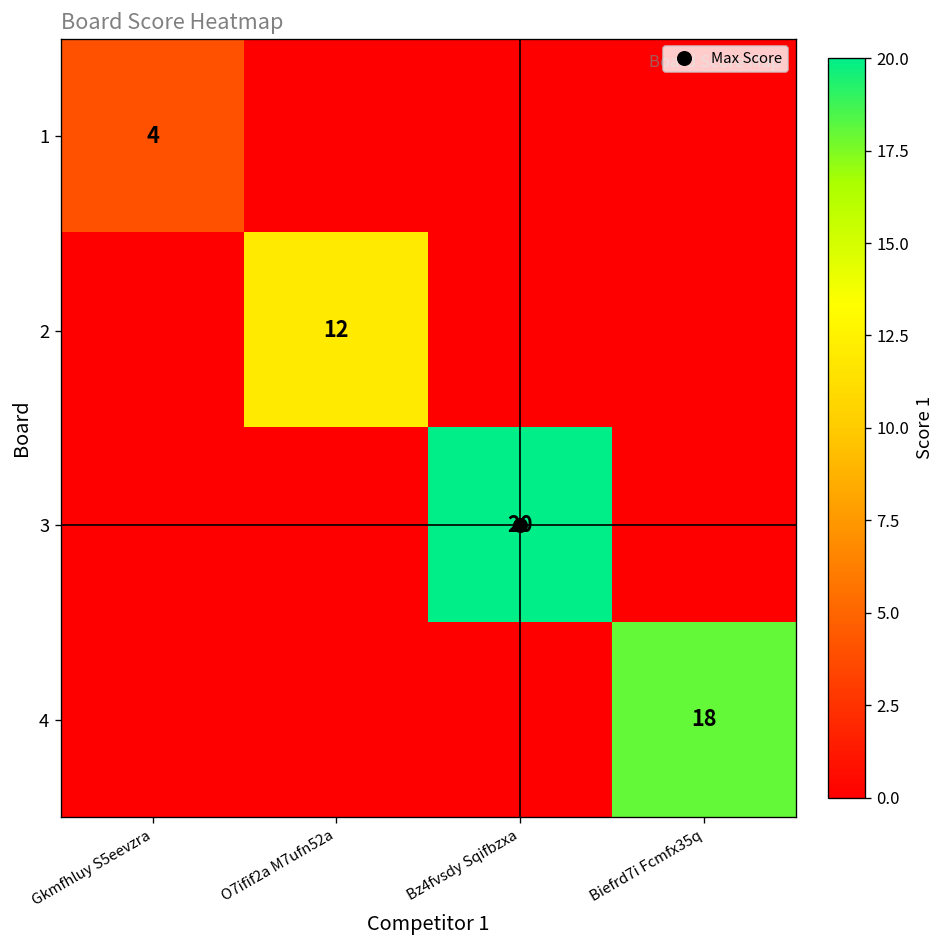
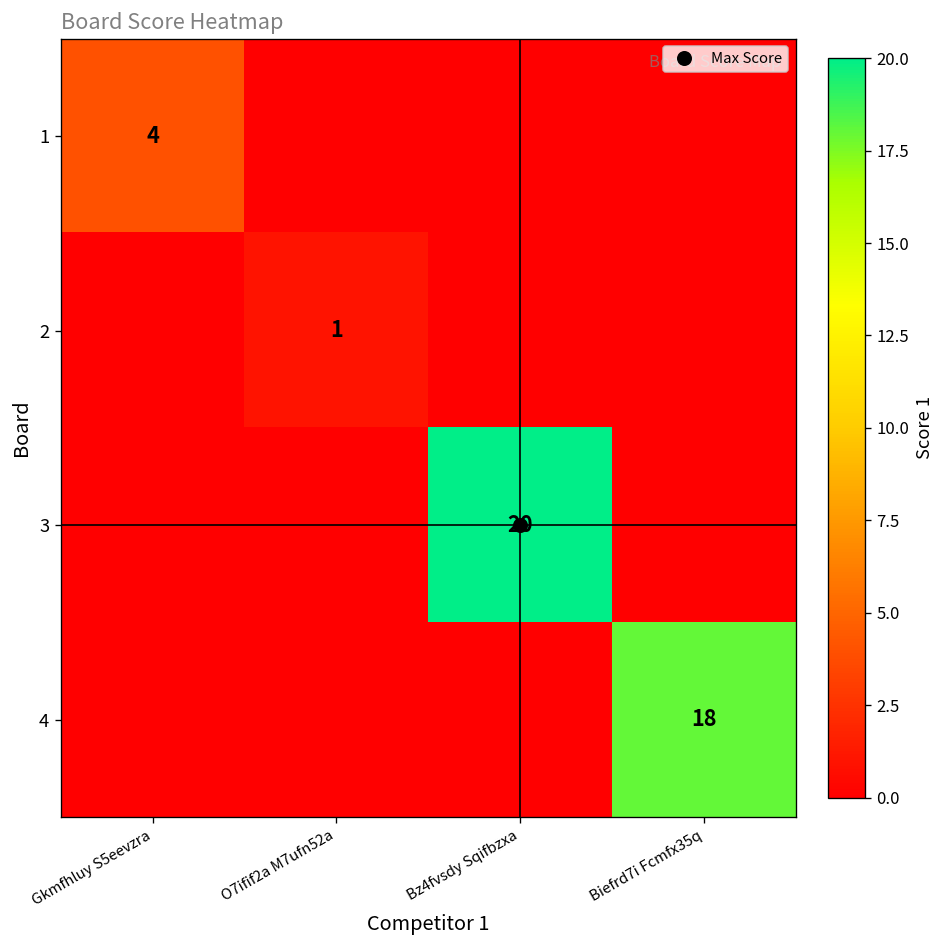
2, O7ifif2a M7ufn52a: 12 -> 1
